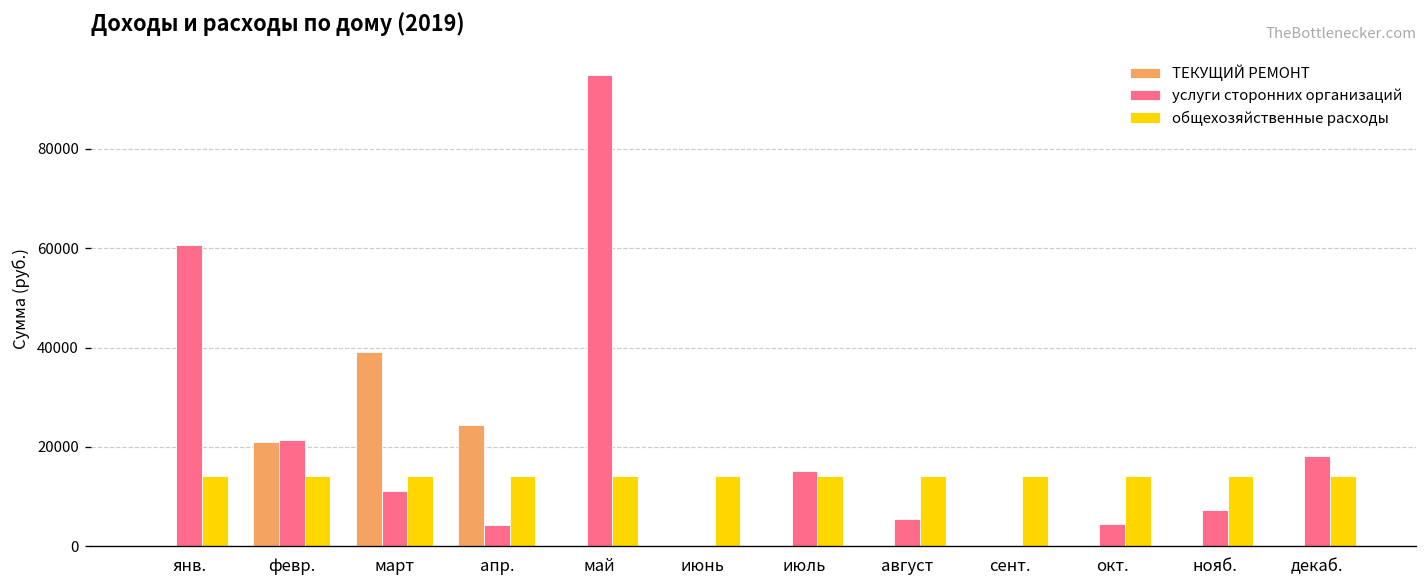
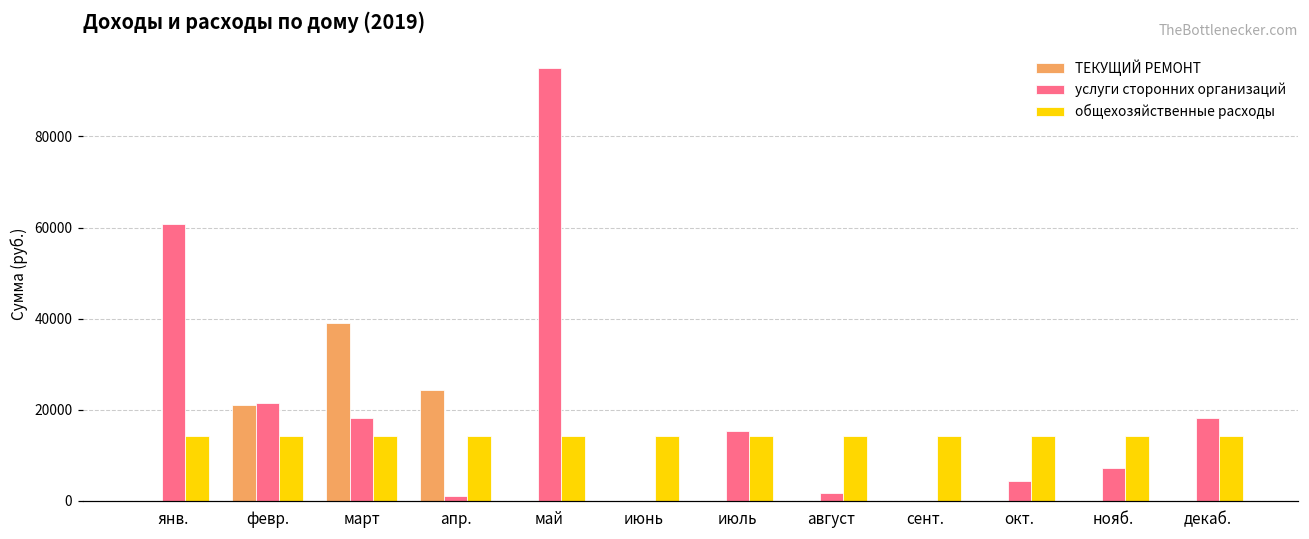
услуги сторонних организаций, март: 11000 -> 18000
услуги сторонних организаций, апр.: 4000 -> 1000
услуги сторонних организаций, август: 5000 -> 2000
